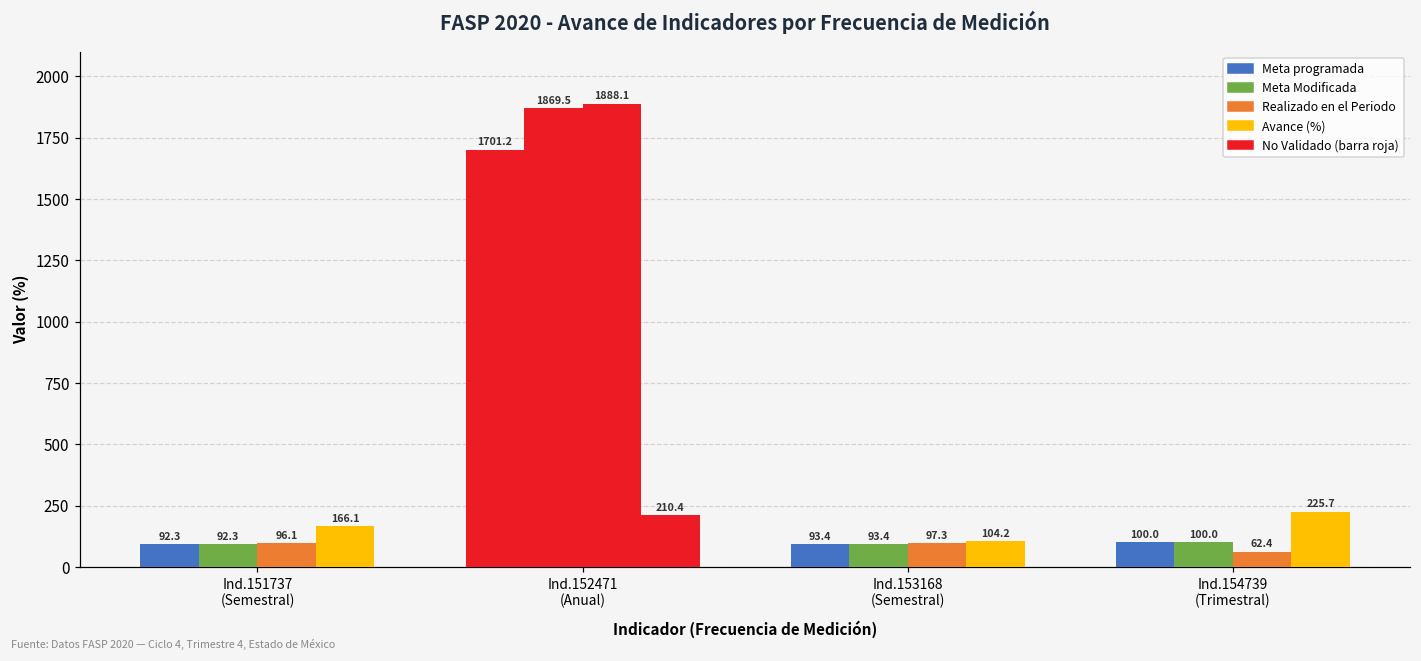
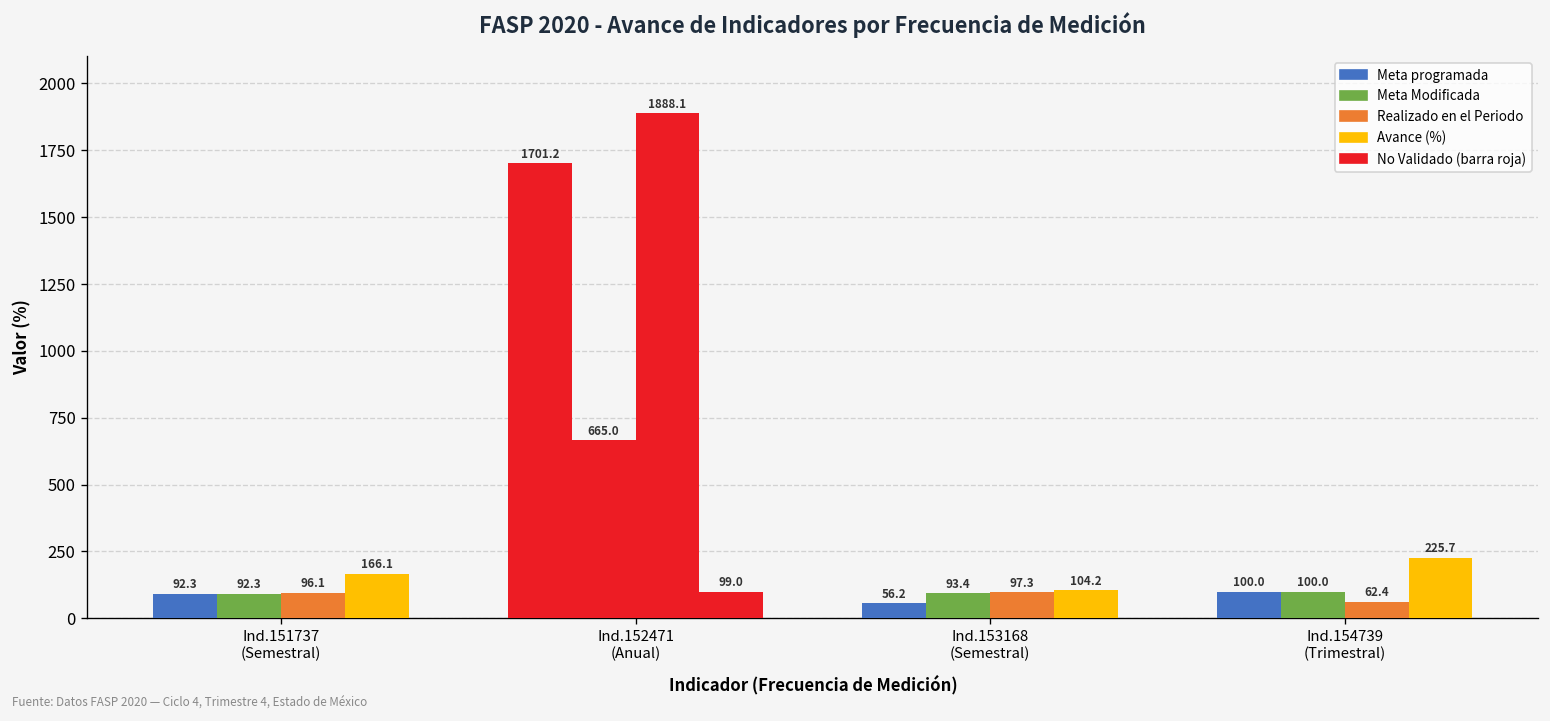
Meta Modificada, Ind.152471 (Anual): 1869.5 -> 665.0
Avance (%), Ind.152471 (Anual): 210.4 -> 99.0
Meta programada, Ind.153168 (Semestral): 93.4 -> 56.2
